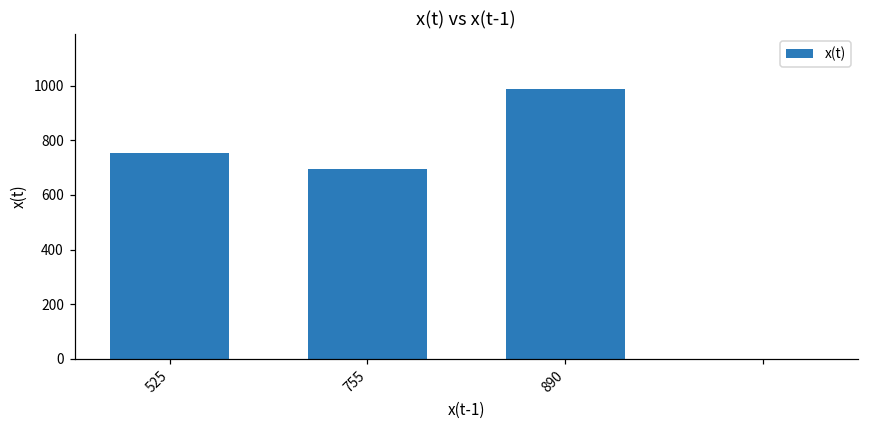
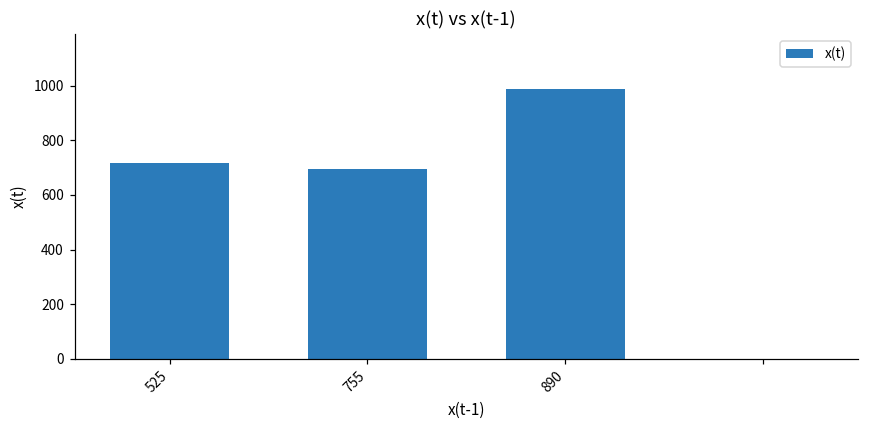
525: 760 -> 720
